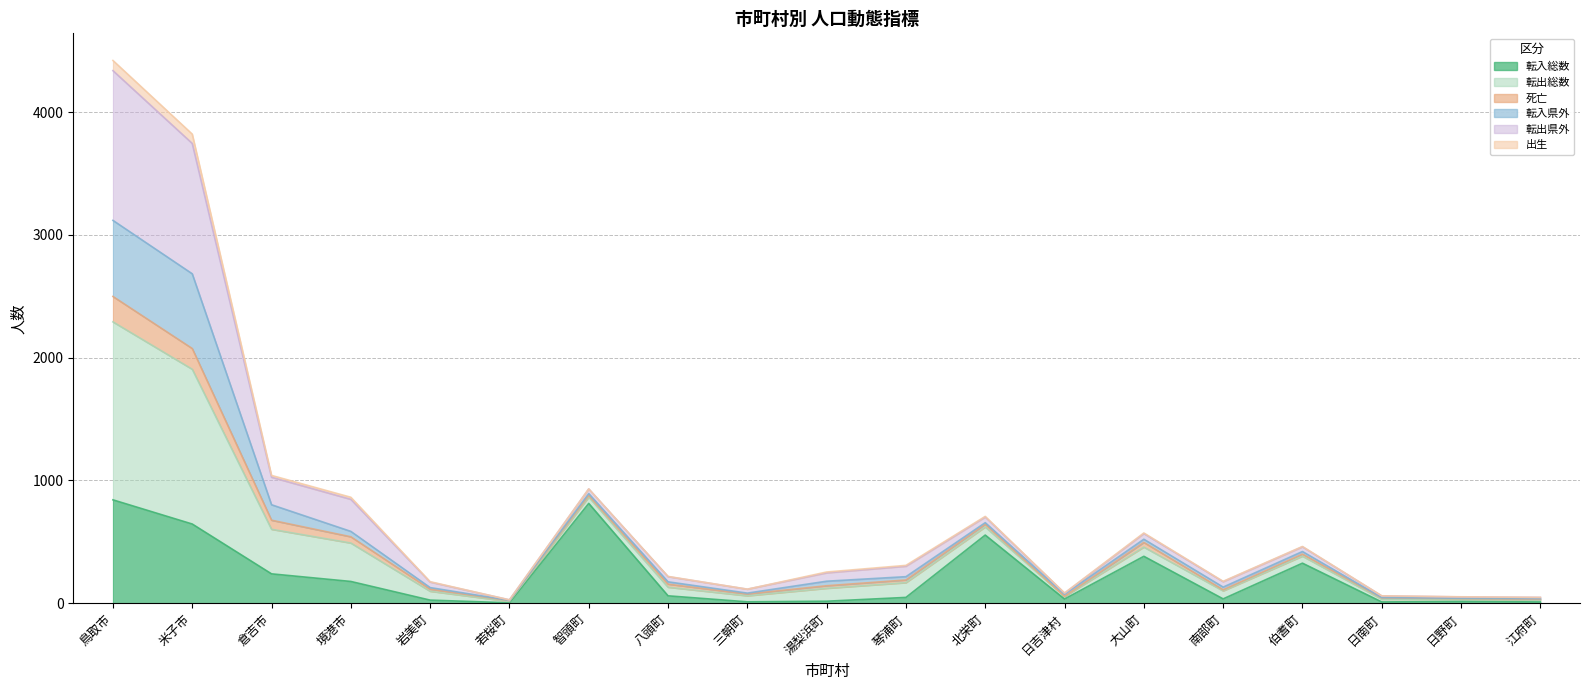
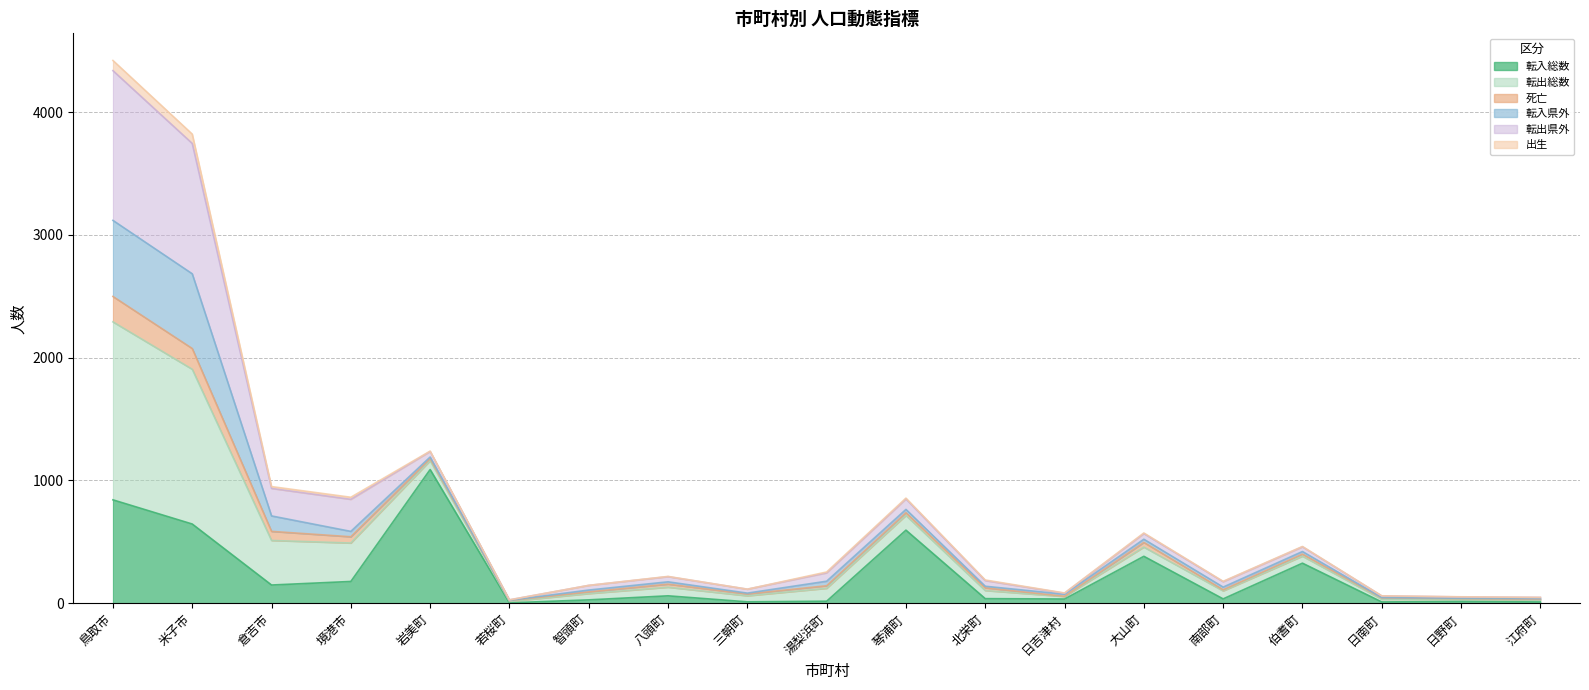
転入総数, 倉吉市: 240 -> 150
転入総数, 岩美町: 30 -> 1090
転入総数, 智頭町: 810 -> 30
転入総数, 琴浦町: 50 -> 600
転入総数, 北栄町: 560 -> 40
